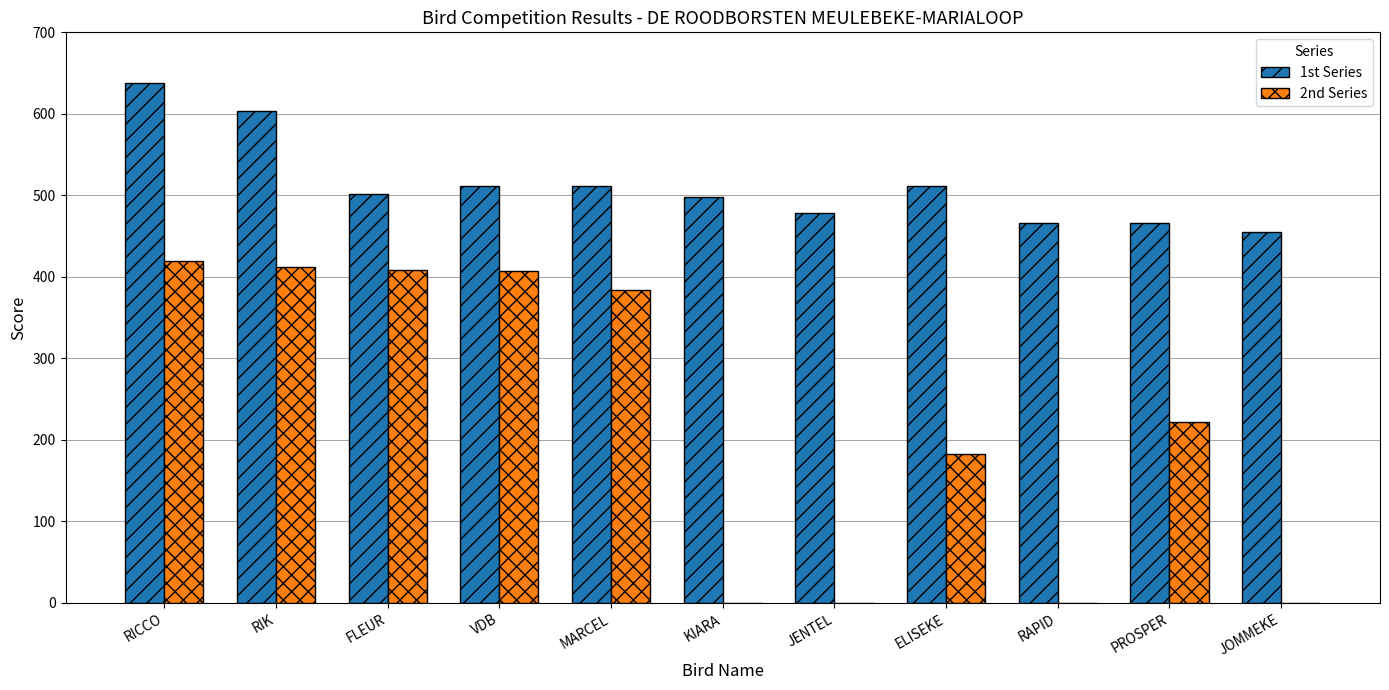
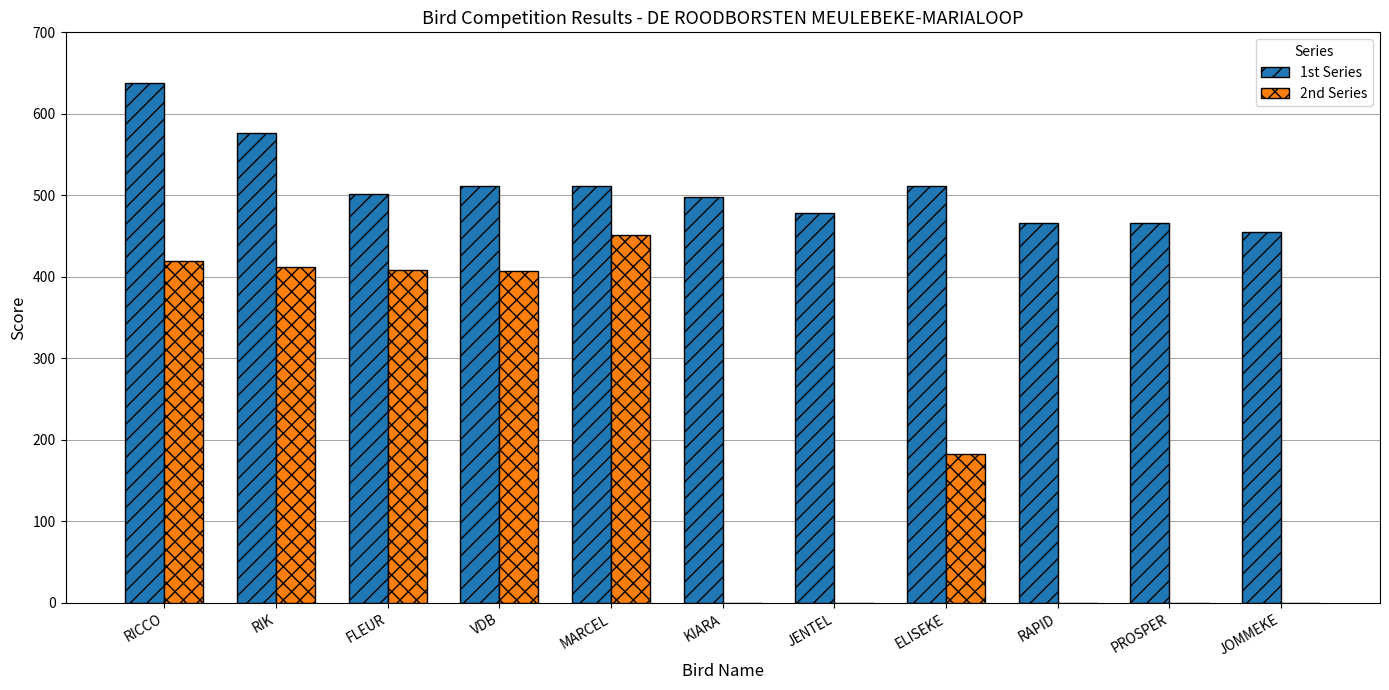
1st Series, RIK: 600 -> 580
2nd Series, MARCEL: 380 -> 450
2nd Series, PROSPER: 220 -> 0
